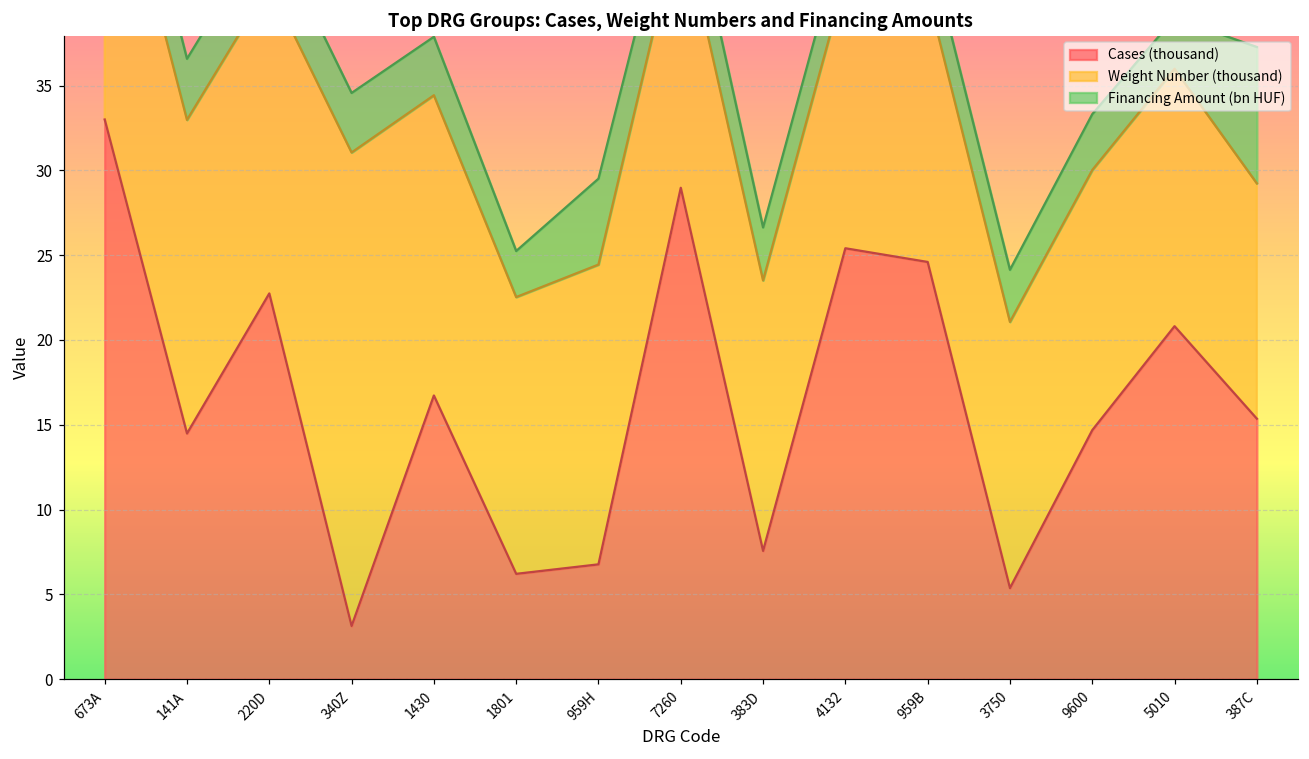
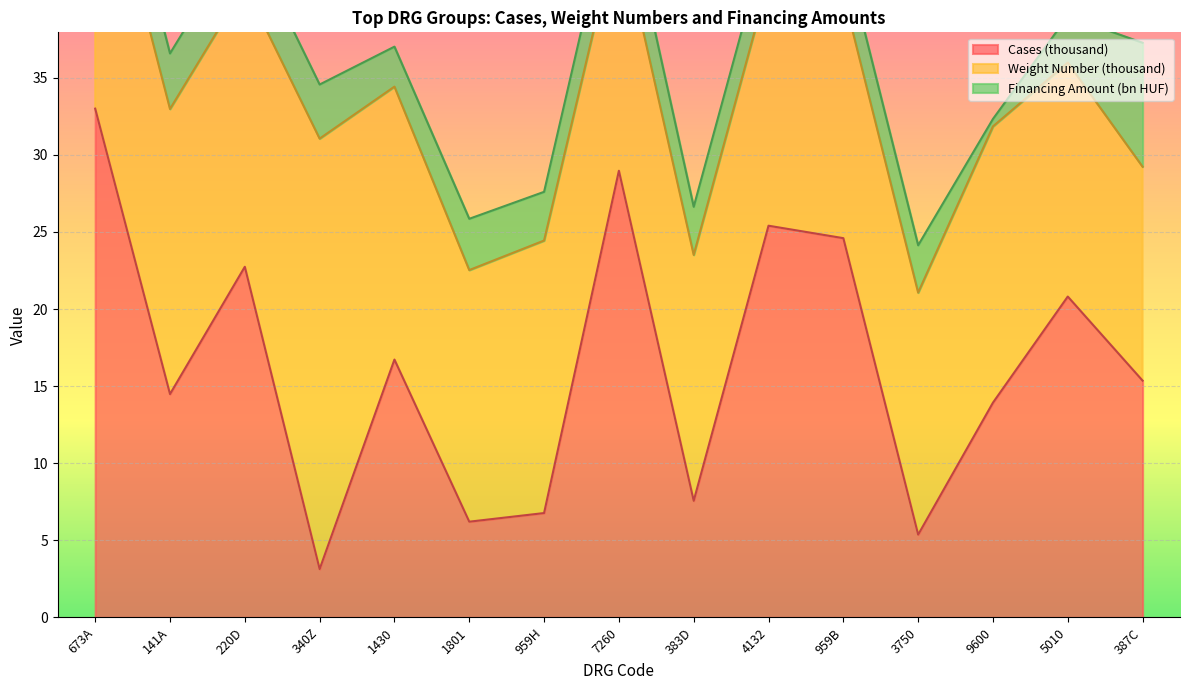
Financing Amount (bn HUF), 1430: 3.4 -> 2.6
Financing Amount (bn HUF), 1801: 2.7 -> 3.3
Financing Amount (bn HUF), 959H: 5.1 -> 3.2
Cases (thousand), 9600: 14.7 -> 13.9
Weight Number (thousand), 9600: 15.3 -> 17.9
Financing Amount (bn HUF), 9600: 3.3 -> 0.5
